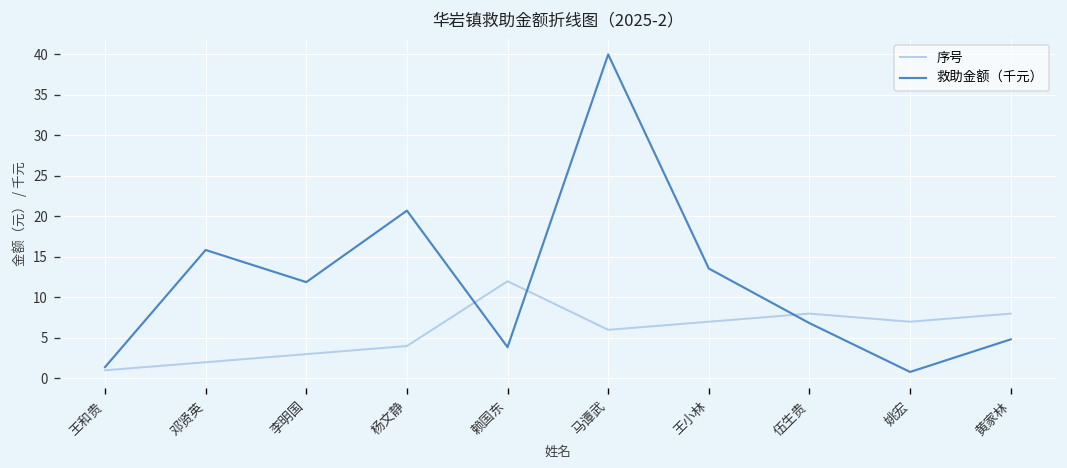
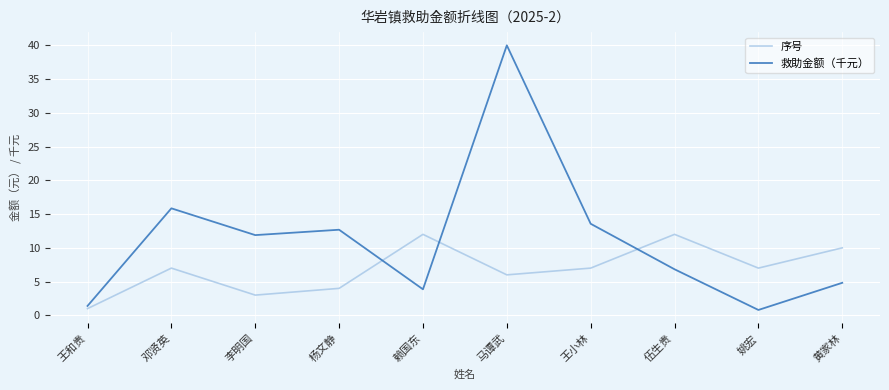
序号, 邓贤英: 2 -> 7
救助金额（千元）, 杨文静: 21 -> 13
序号, 伍生贵: 8 -> 12
序号, 黄家林: 8 -> 10
